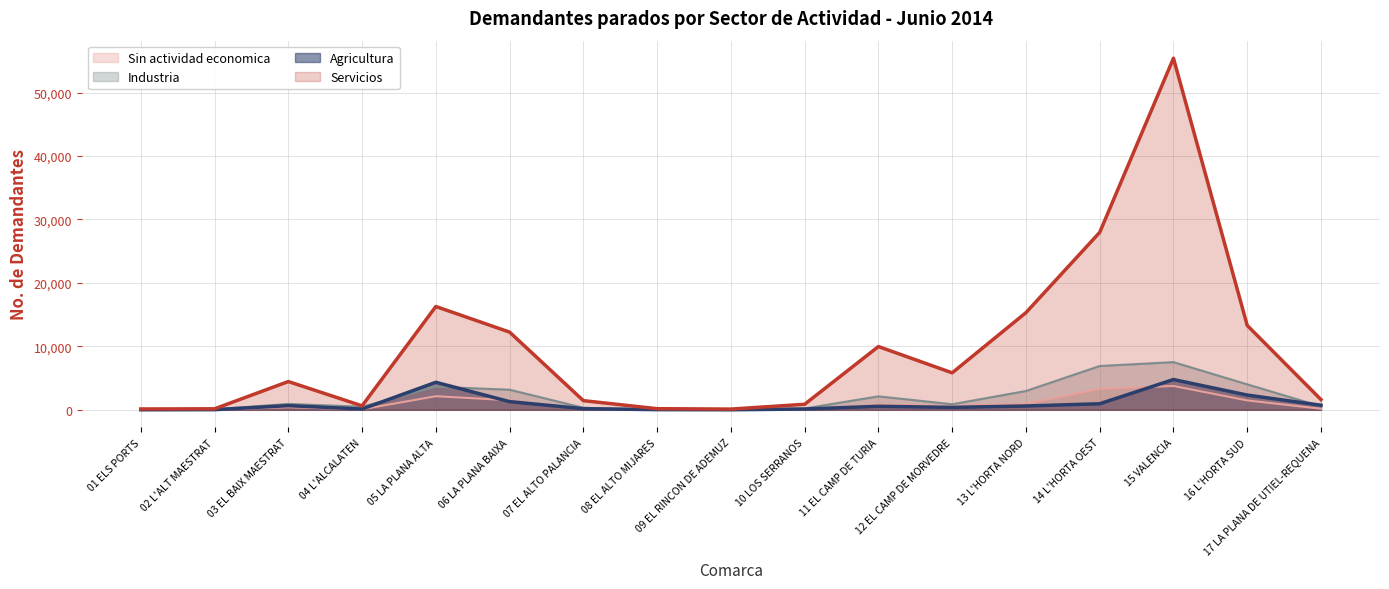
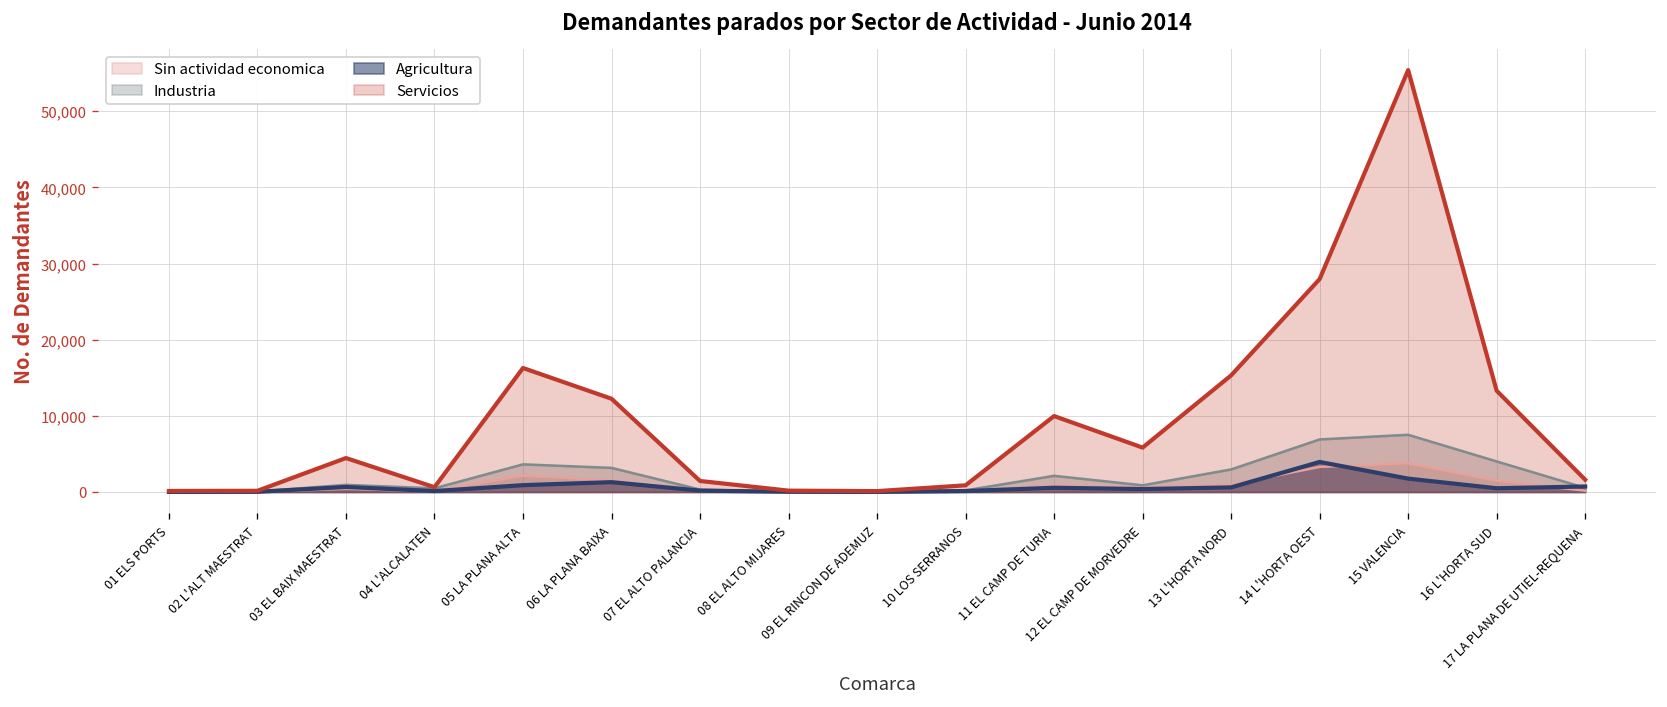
Agricultura, 05 LA PLANA ALTA: 4,000 -> 1,000
Agricultura, 14 L'HORTA OEST: 1,000 -> 4,000
Agricultura, 15 VALENCIA: 5,000 -> 2,000
Agricultura, 16 L'HORTA SUD: 2,000 -> 0
